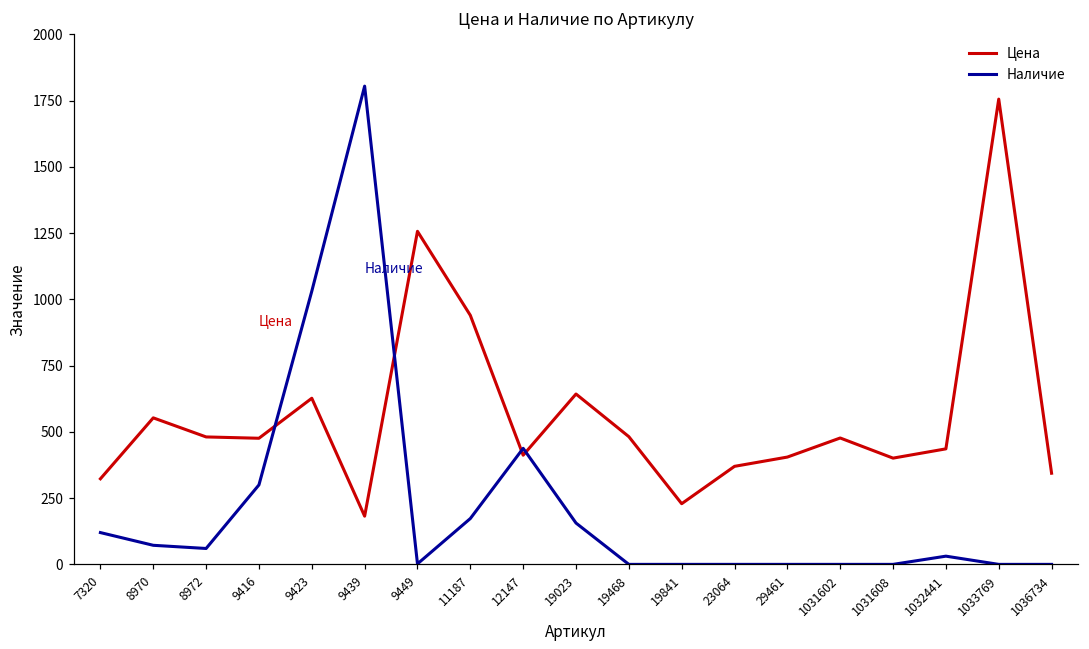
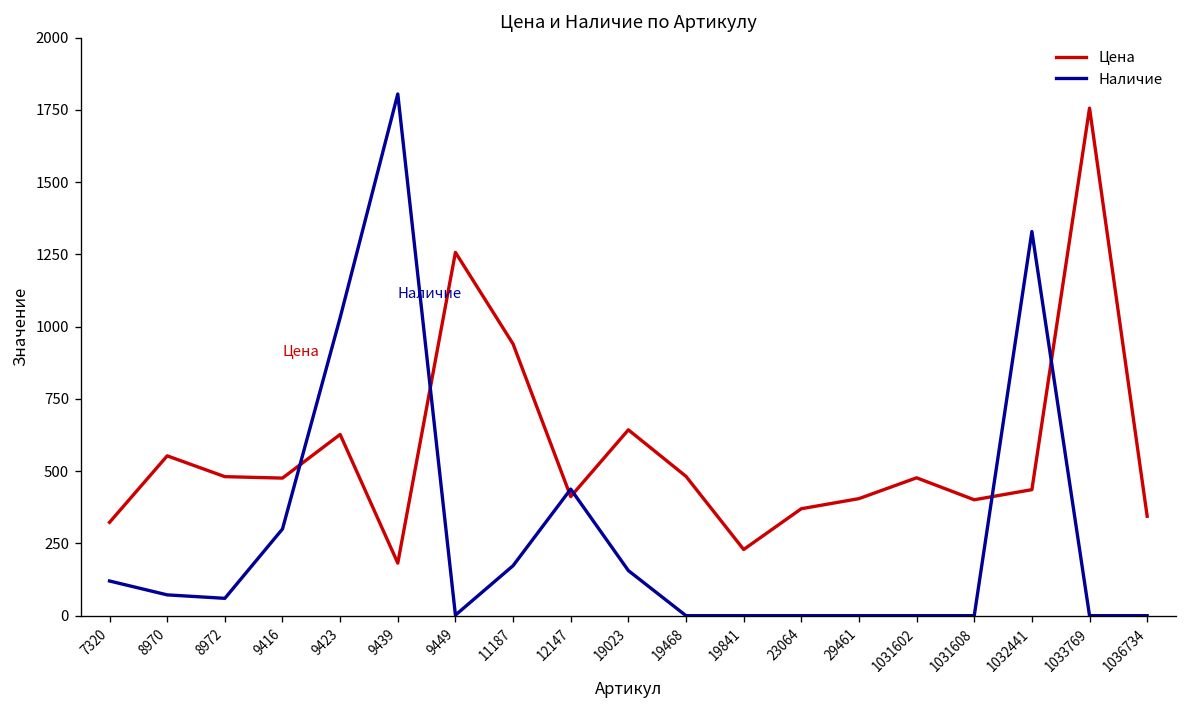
Наличие, 1032441: 30 -> 1330
